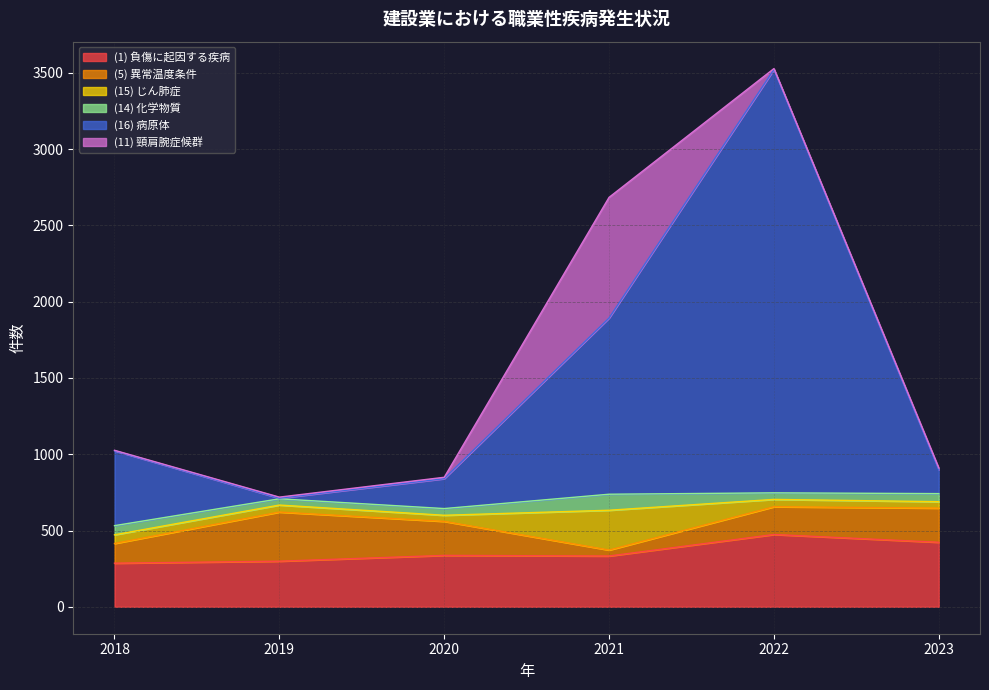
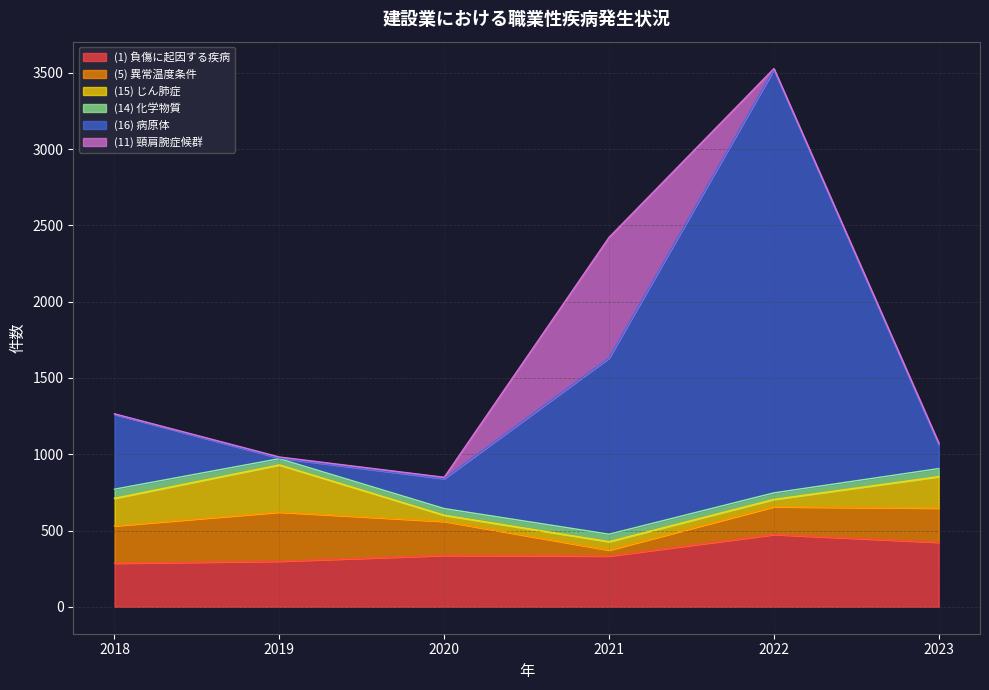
(5) 異常温度条件, 2018: 130 -> 250
(15) じん肺症, 2018: 60 -> 180
(15) じん肺症, 2019: 50 -> 310
(15) じん肺症, 2021: 260 -> 60
(14) 化学物質, 2021: 110 -> 50
(15) じん肺症, 2023: 40 -> 210
